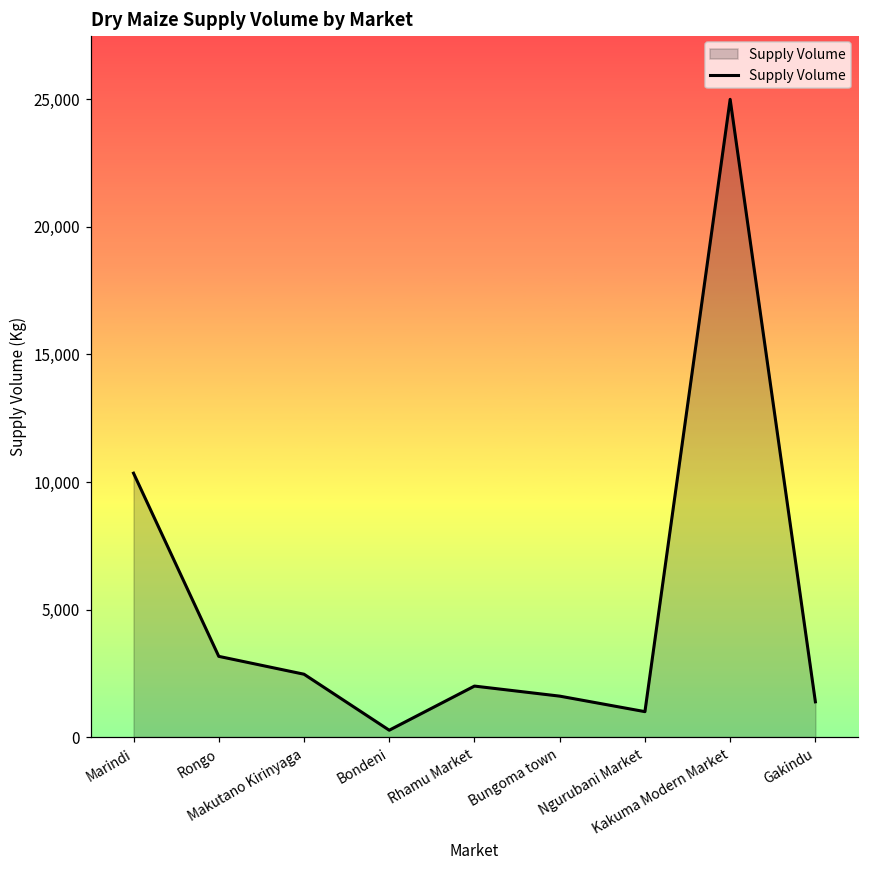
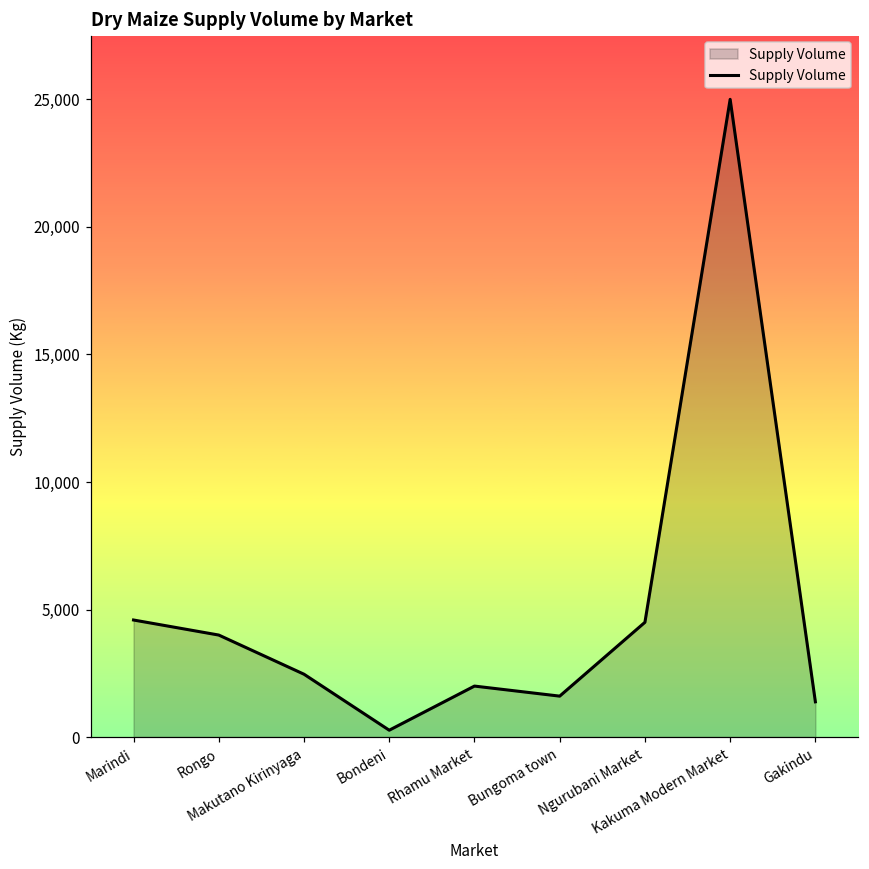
Marindi: 10,300 -> 4,600
Rongo: 3,200 -> 4,000
Ngurubani Market: 1,000 -> 4,500
